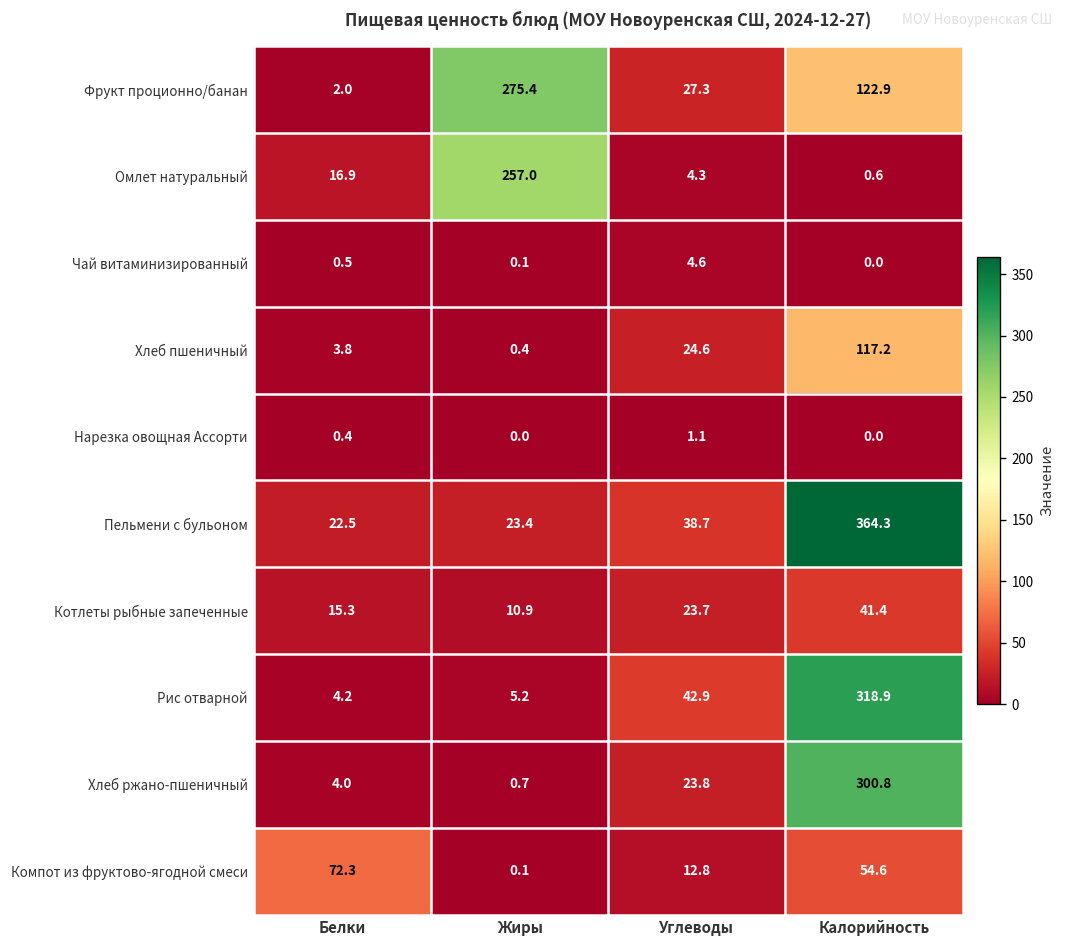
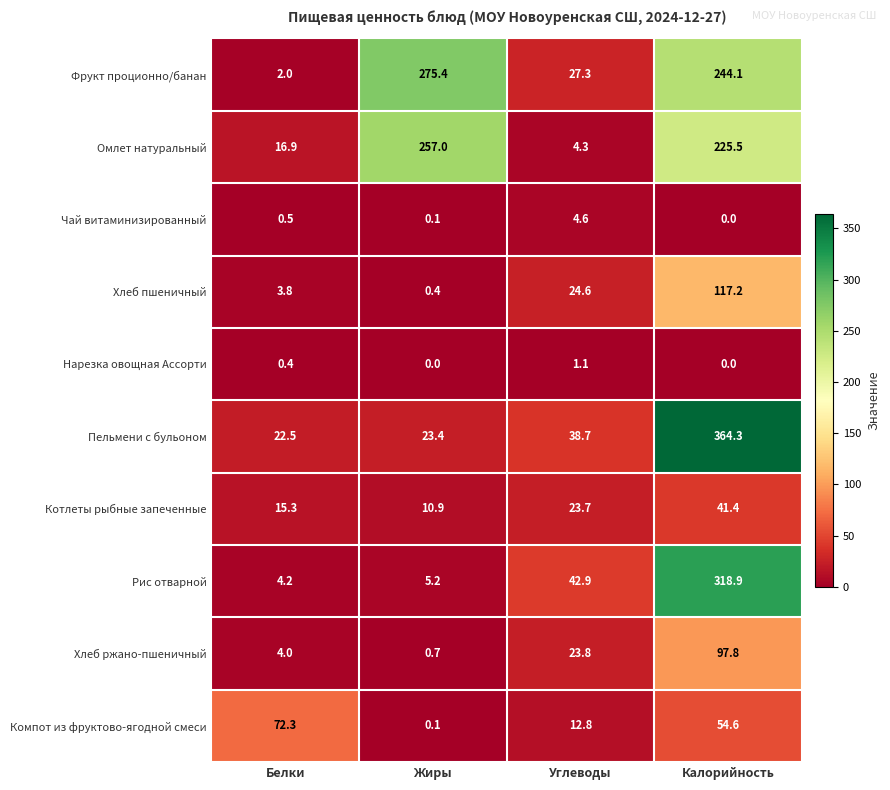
Фрукт проционно/банан, Калорийность: 122.9 -> 244.1
Омлет натуральный, Калорийность: 0.6 -> 225.5
Хлеб ржано-пшеничный, Калорийность: 300.8 -> 97.8
